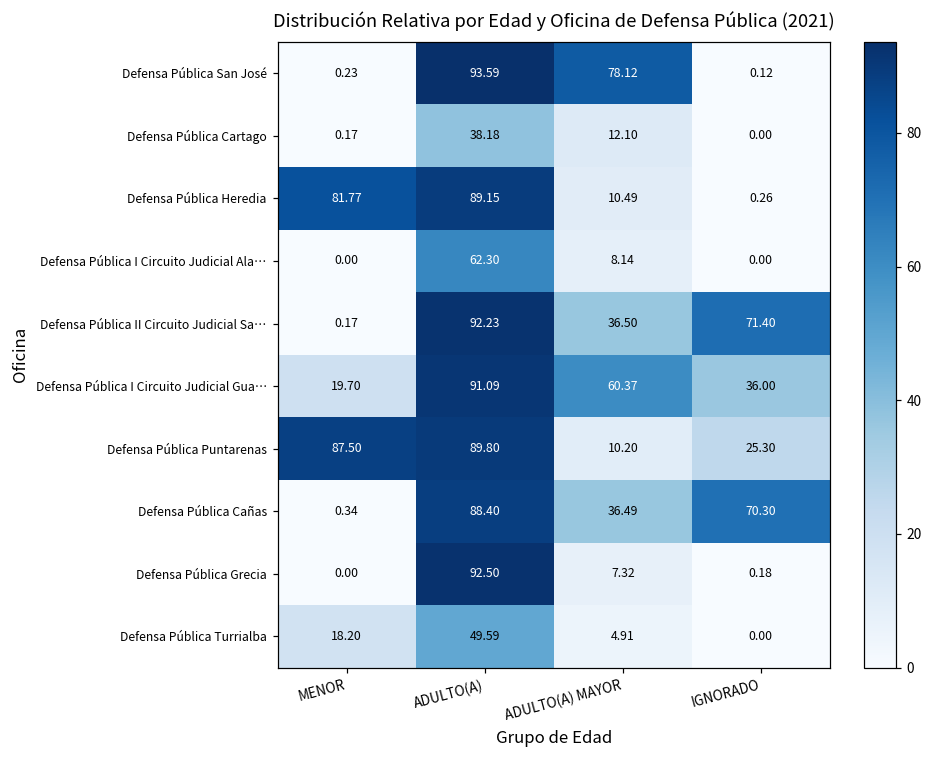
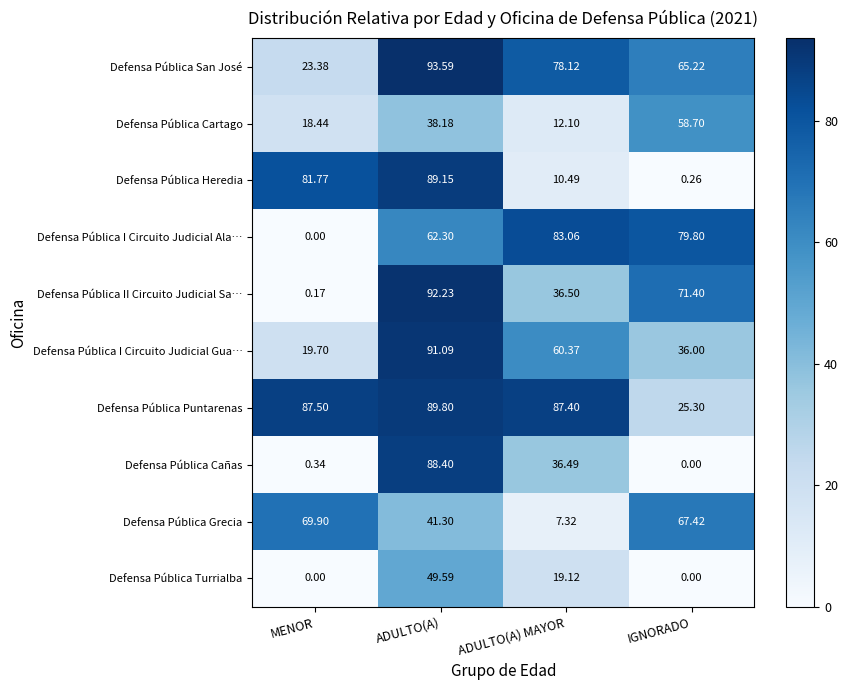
Defensa Pública San José, MENOR: 0.23 -> 23.38
Defensa Pública San José, IGNORADO: 0.12 -> 65.22
Defensa Pública Cartago, MENOR: 0.17 -> 18.44
Defensa Pública Cartago, IGNORADO: 0.00 -> 58.70
Defensa Pública I Circuito Judicial Ala…, ADULTO(A) MAYOR: 8.14 -> 83.06
Defensa Pública I Circuito Judicial Ala…, IGNORADO: 0.00 -> 79.80
Defensa Pública Puntarenas, ADULTO(A) MAYOR: 10.20 -> 87.40
Defensa Pública Cañas, IGNORADO: 70.30 -> 0.00
Defensa Pública Grecia, MENOR: 0.00 -> 69.90
Defensa Pública Grecia, ADULTO(A): 92.50 -> 41.30
Defensa Pública Grecia, IGNORADO: 0.18 -> 67.42
Defensa Pública Turrialba, MENOR: 18.20 -> 0.00
Defensa Pública Turrialba, ADULTO(A) MAYOR: 4.91 -> 19.12
